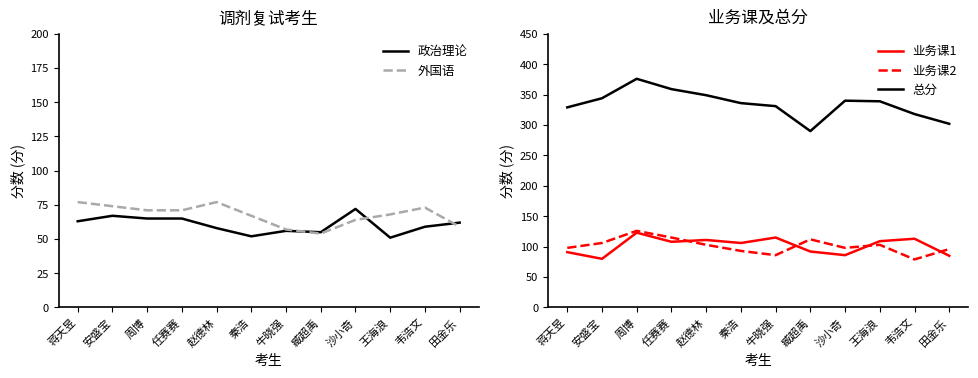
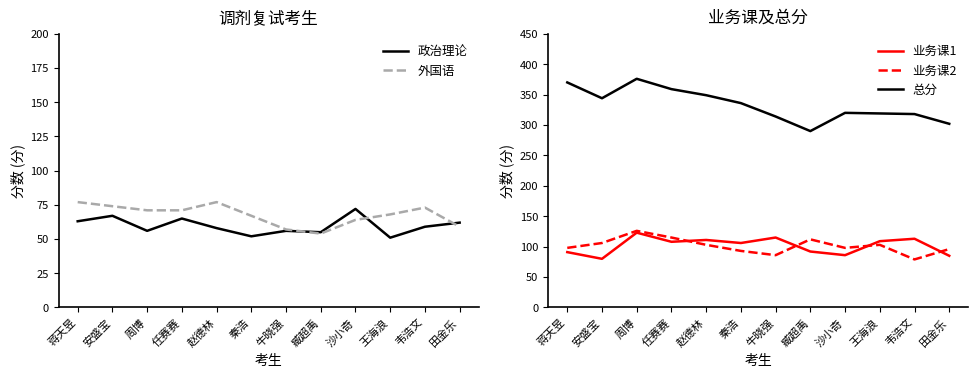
调剂复试考生, 政治理论, 周博: 65 -> 56
业务课及总分, 总分, 蒋天昱: 330 -> 370
业务课及总分, 总分, 牛晓强: 330 -> 310
业务课及总分, 总分, 沙小奇: 340 -> 320
业务课及总分, 总分, 王海浪: 340 -> 320
